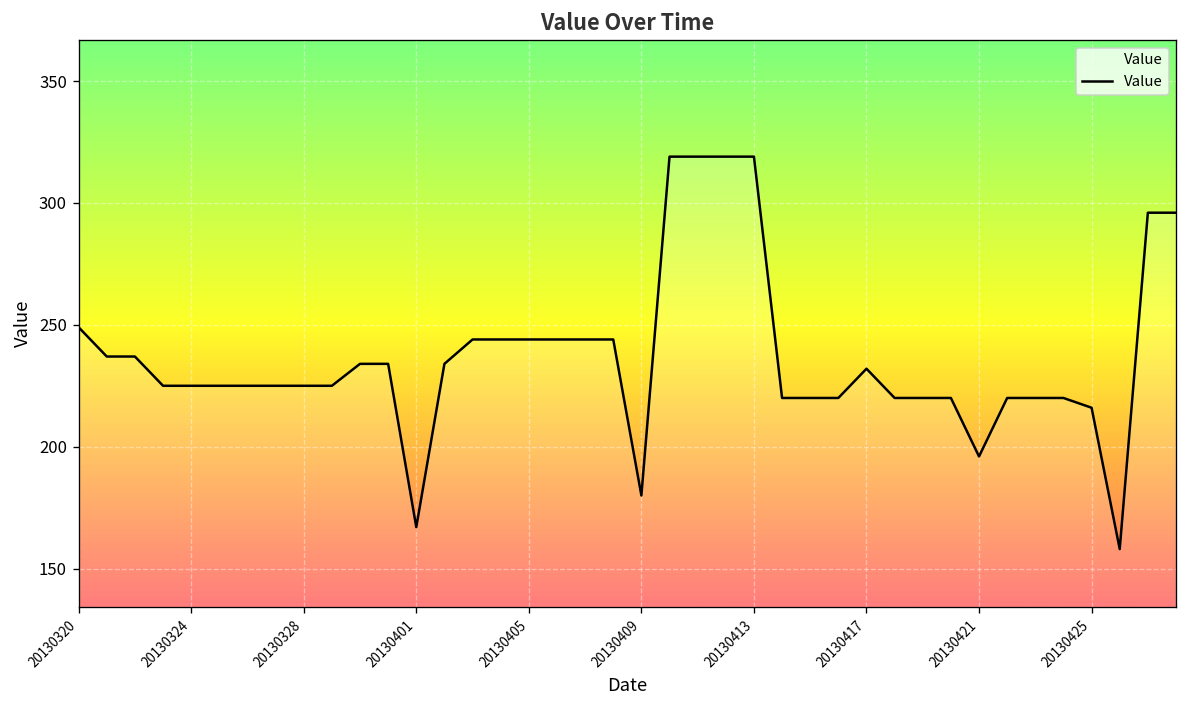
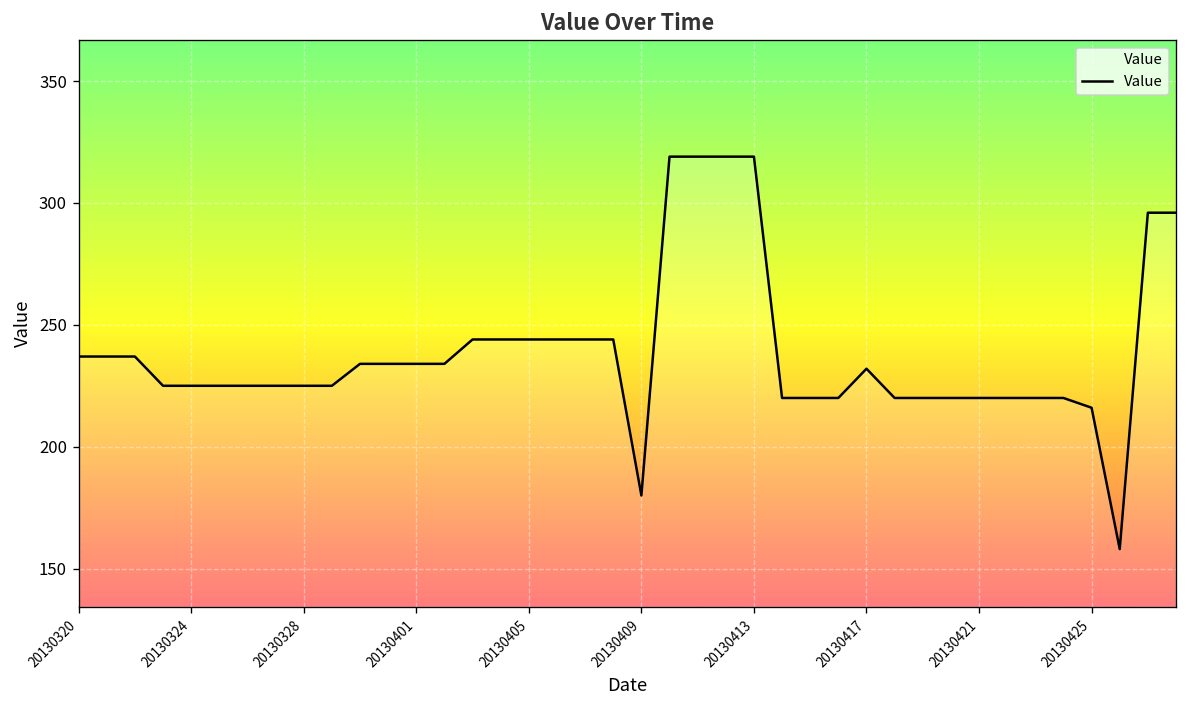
20130320: 249 -> 237
20130401: 167 -> 234
20130421: 196 -> 220
